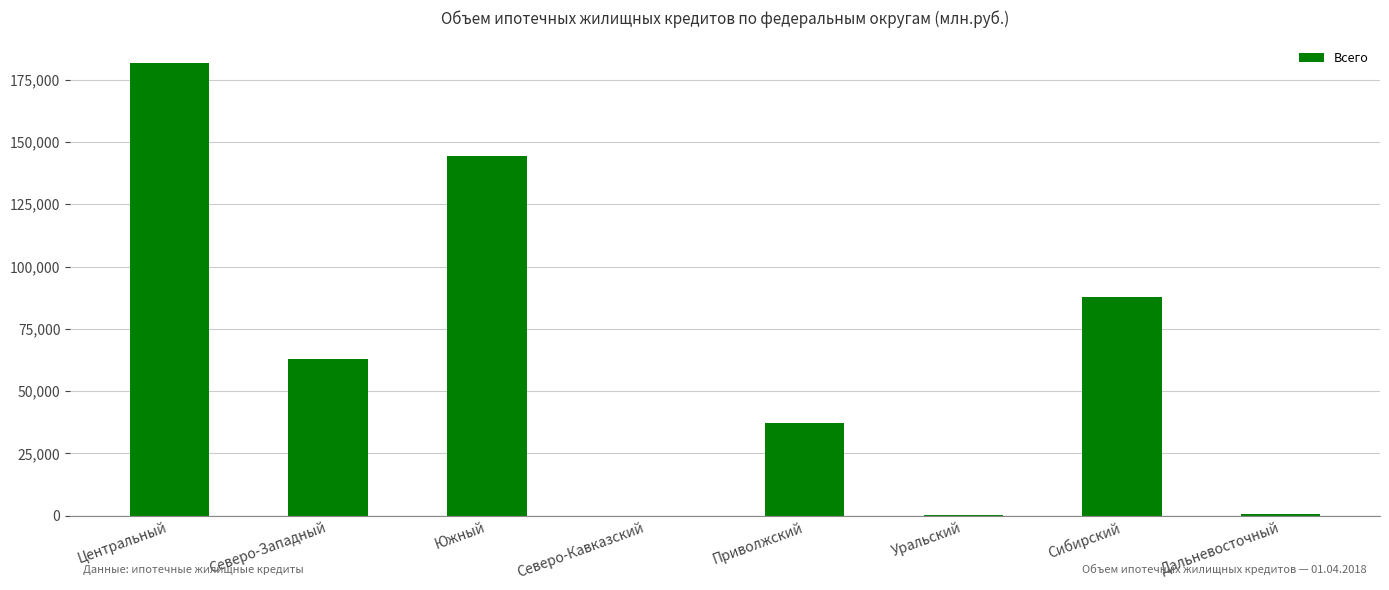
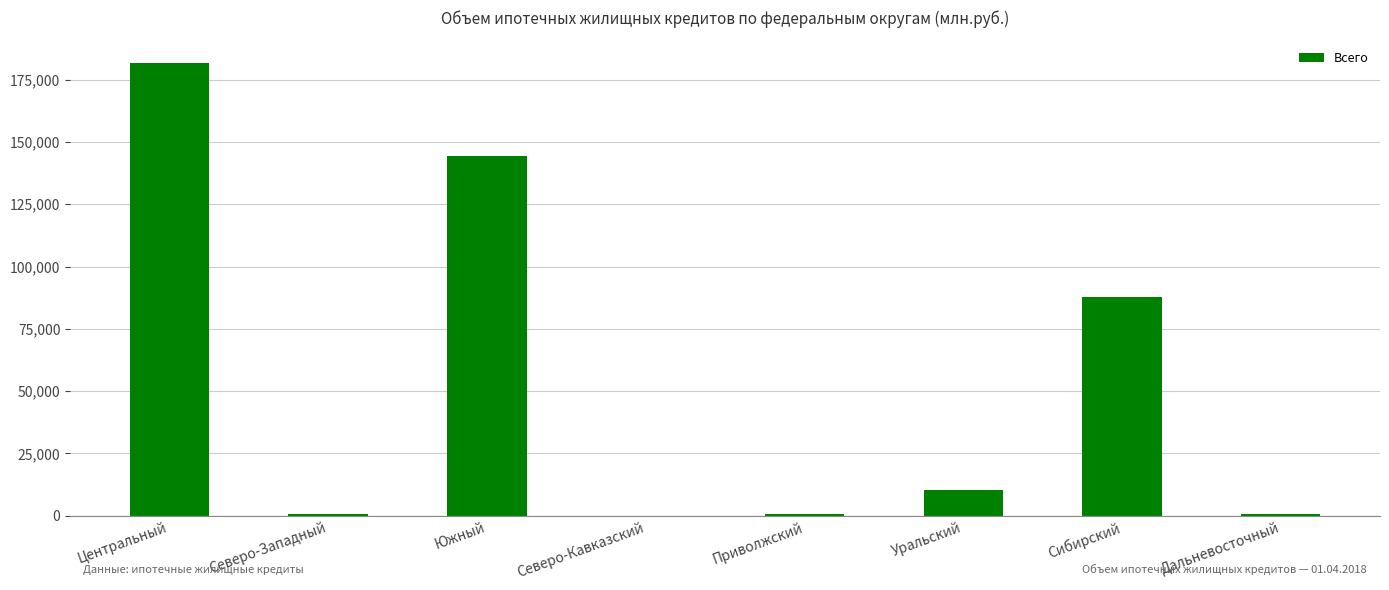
Северо-Западный: 63,000 -> 1,000
Приволжский: 37,000 -> 1,000
Уральский: 0 -> 11,000
